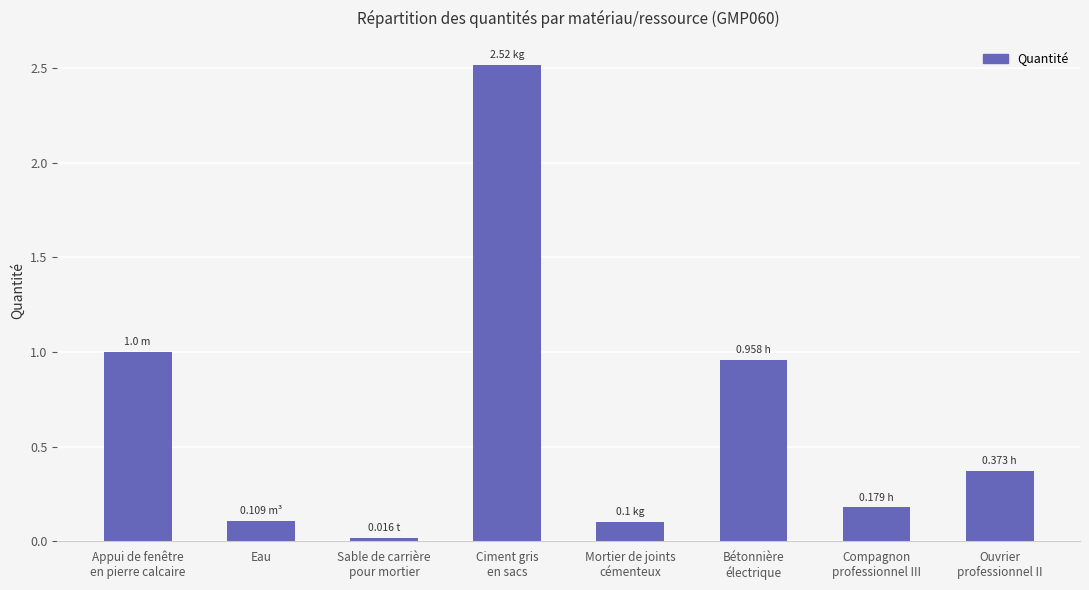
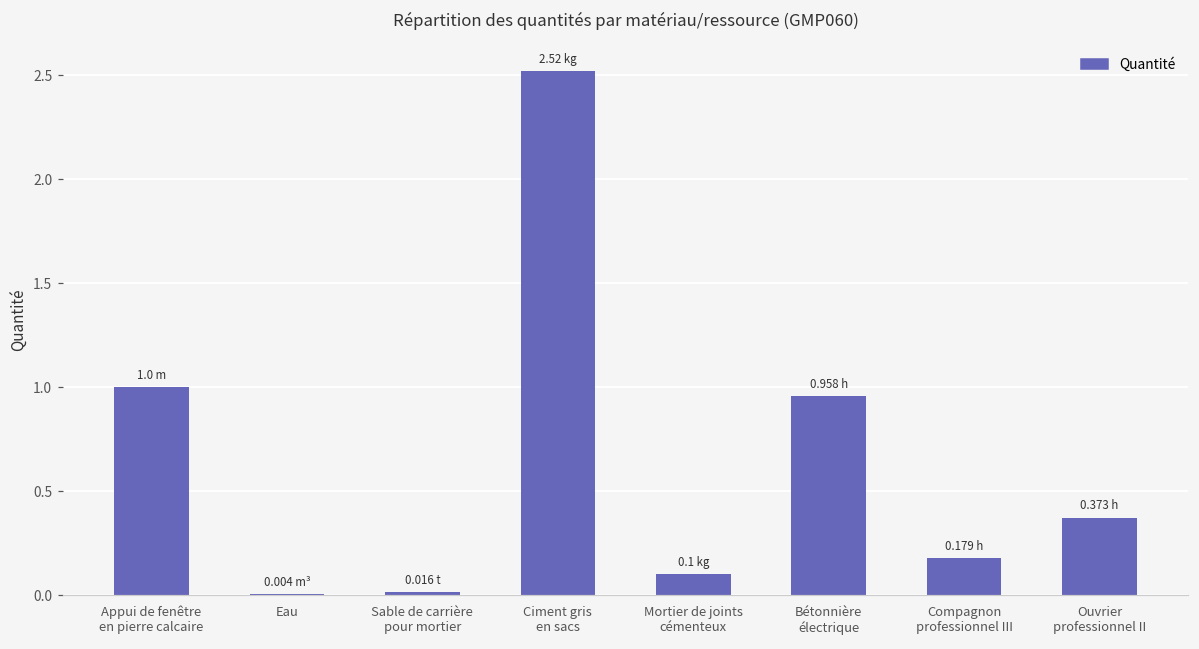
Eau: 0.109 -> 0.004
